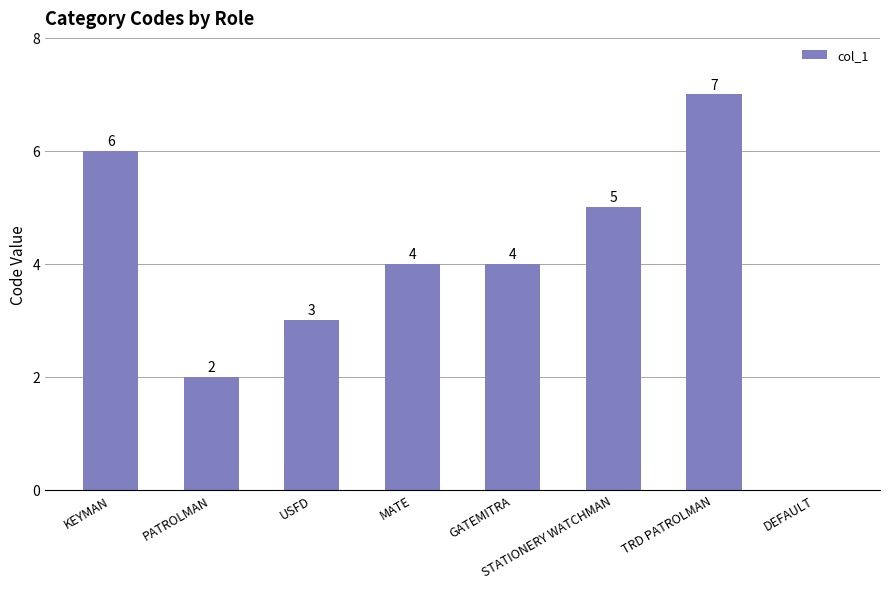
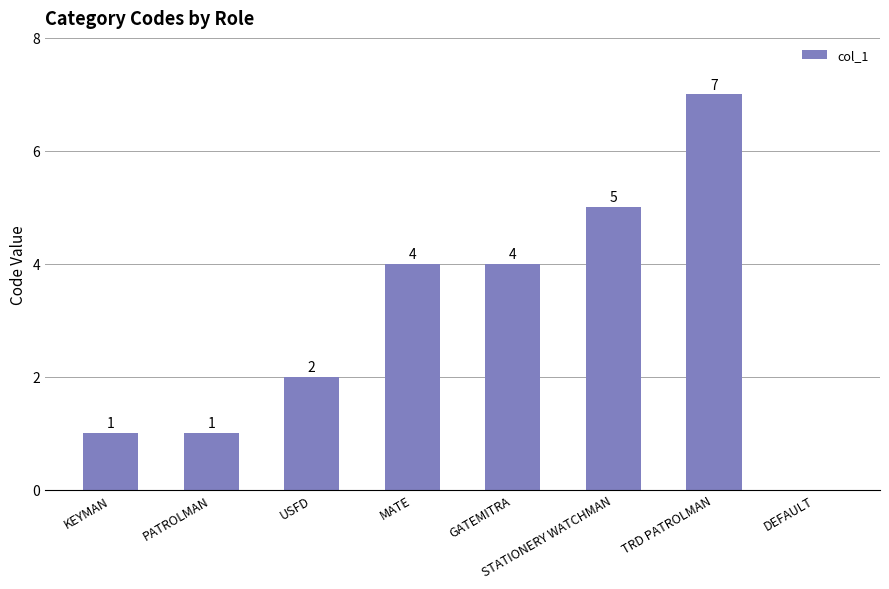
KEYMAN: 6 -> 1
PATROLMAN: 2 -> 1
USFD: 3 -> 2
